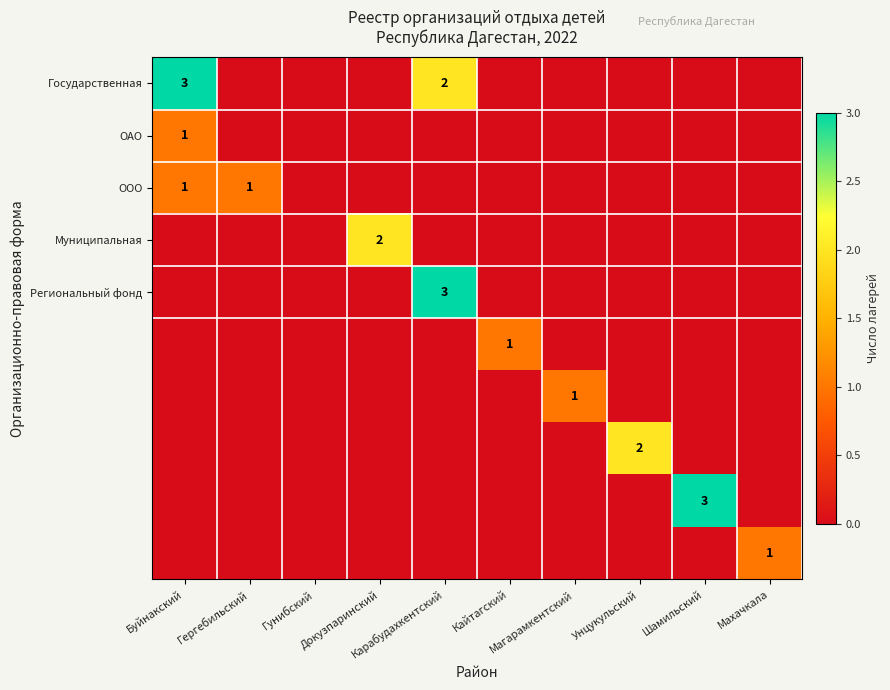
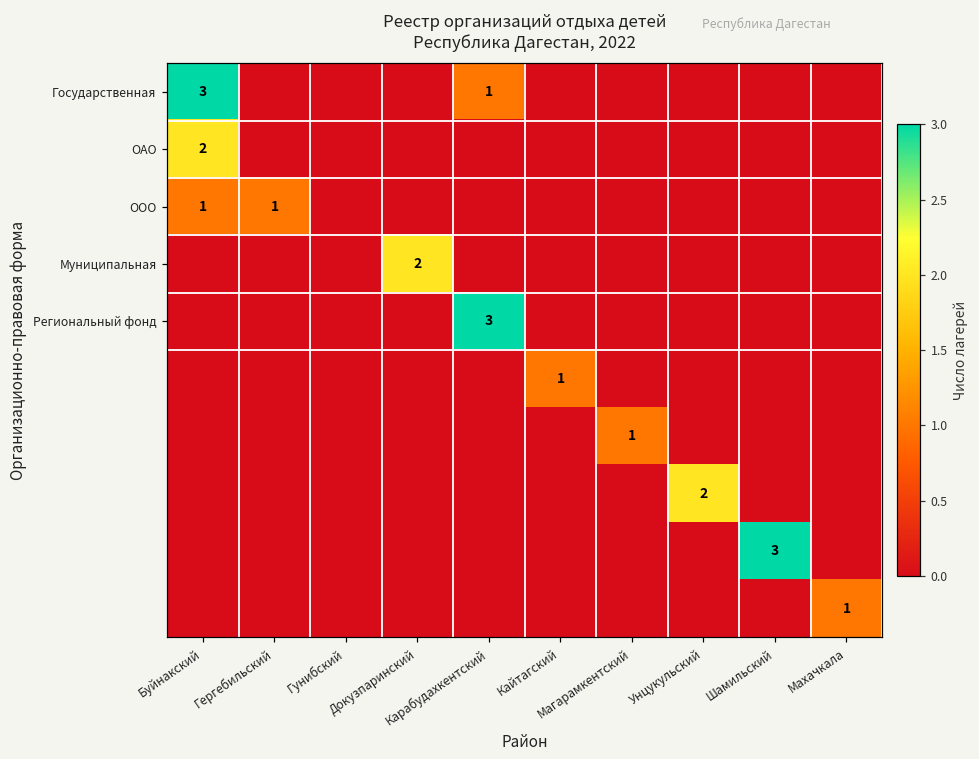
Государственная, Карабудахкентский: 2 -> 1
ОАО, Буйнакский: 1 -> 2
